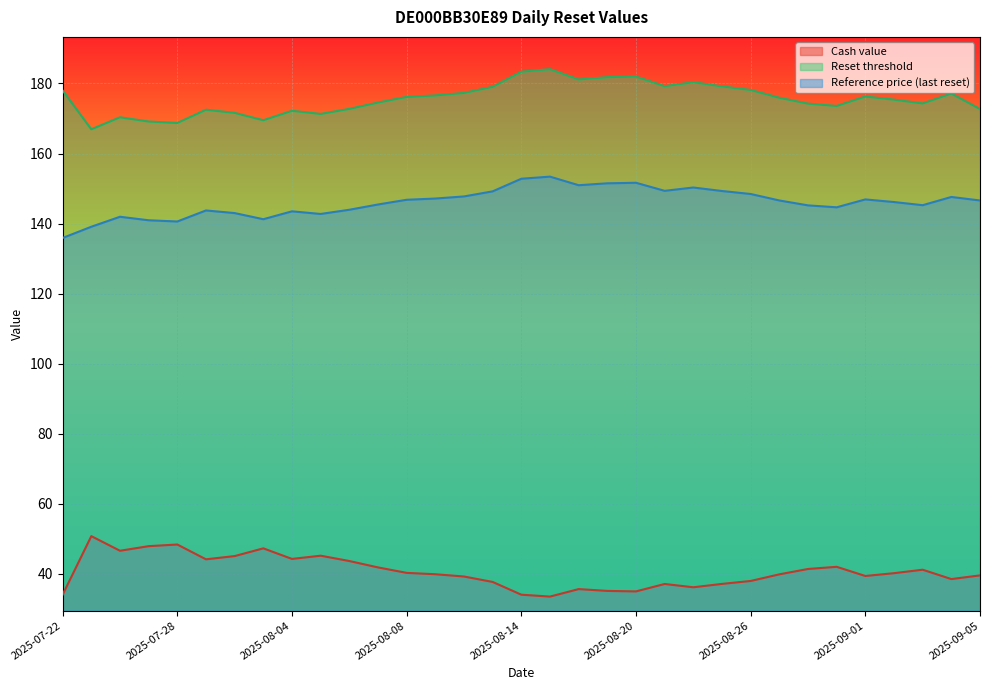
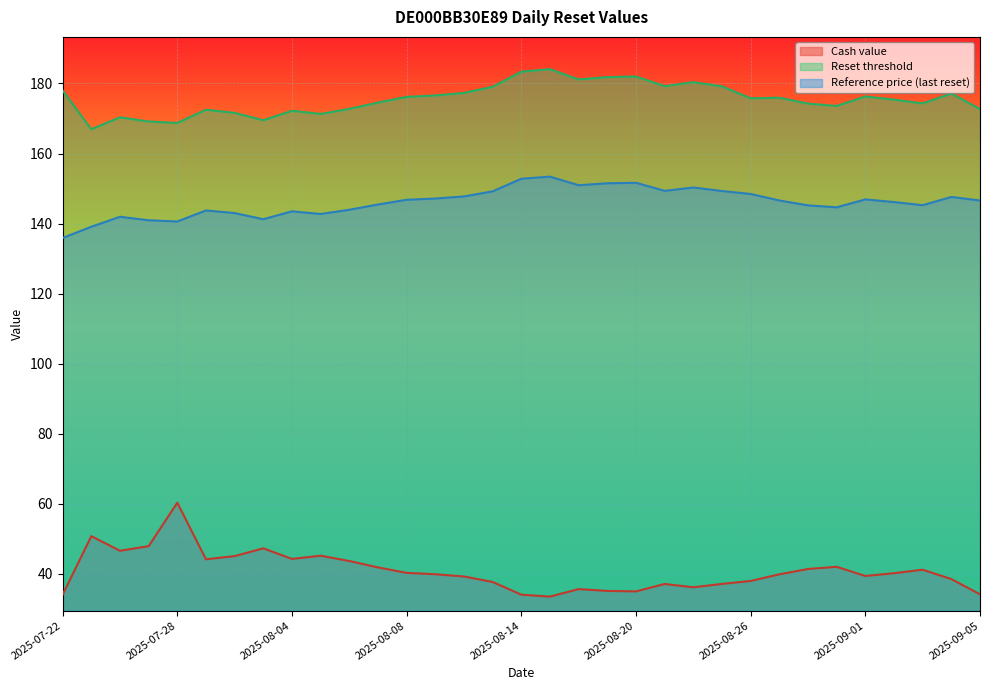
Cash value, 2025-07-28: 48 -> 60
Reset threshold, 2025-08-26: 178 -> 176
Cash value, 2025-09-05: 40 -> 34
